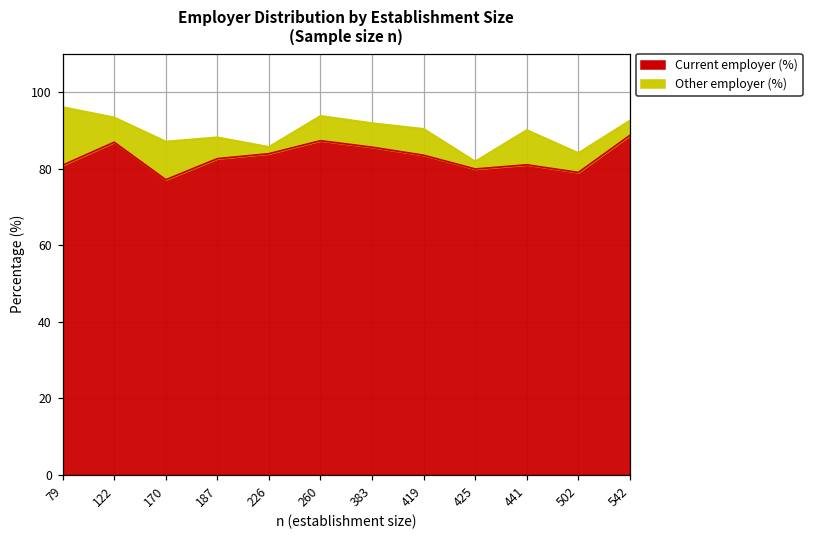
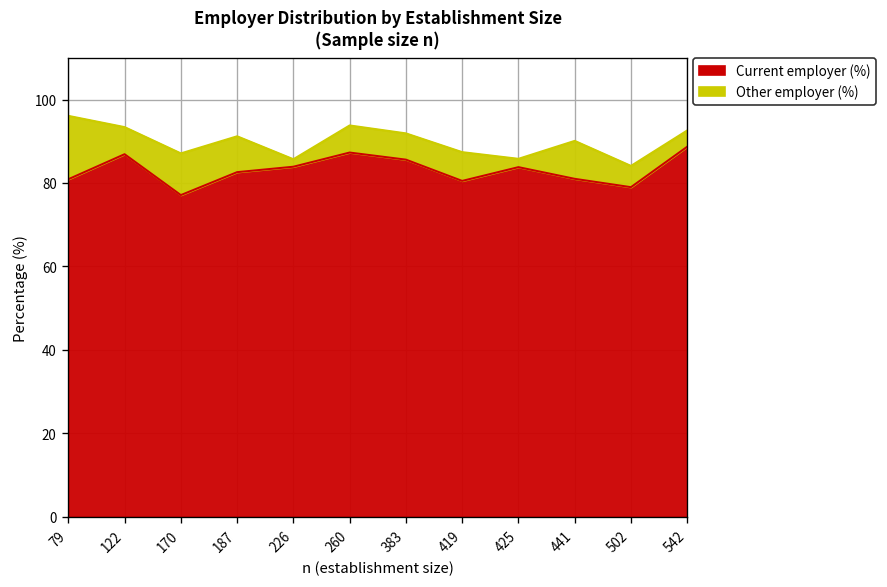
Other employer (%), 187: 6 -> 9
Current employer (%), 419: 84 -> 81
Current employer (%), 425: 80 -> 84
